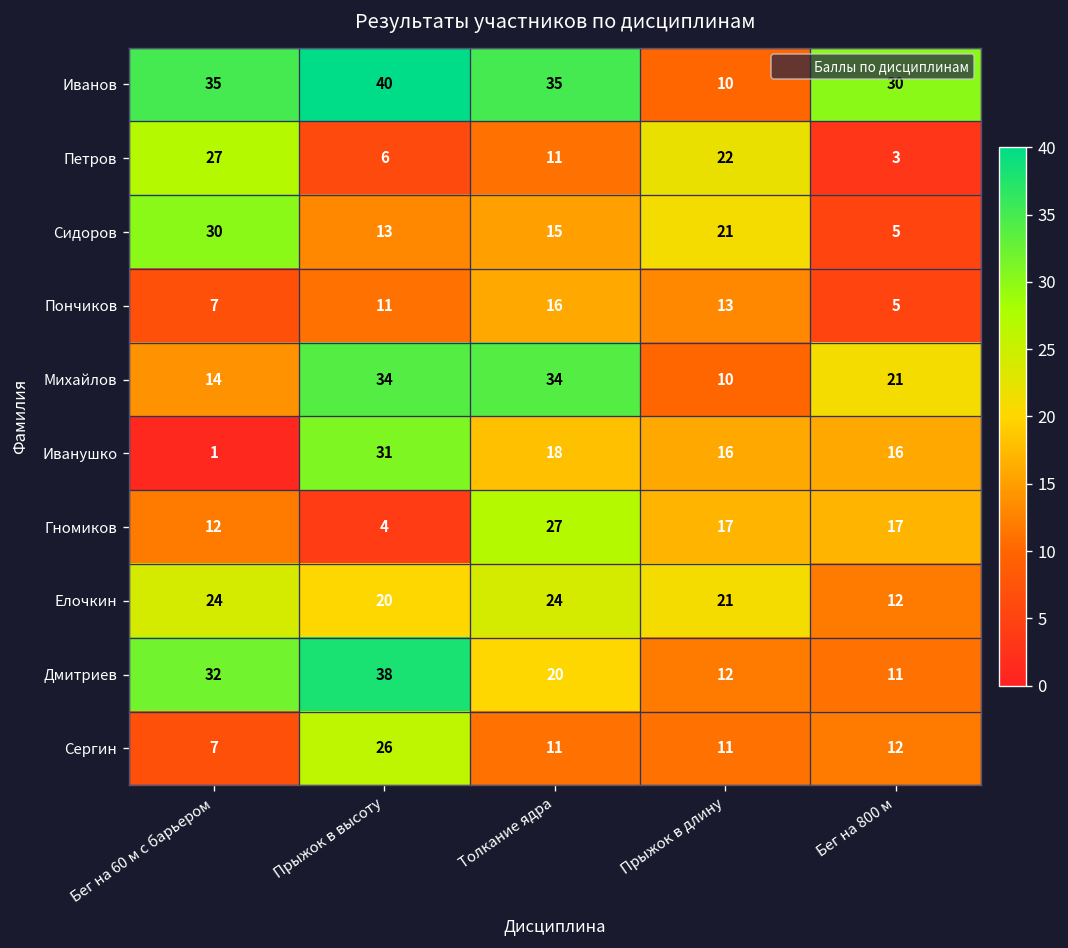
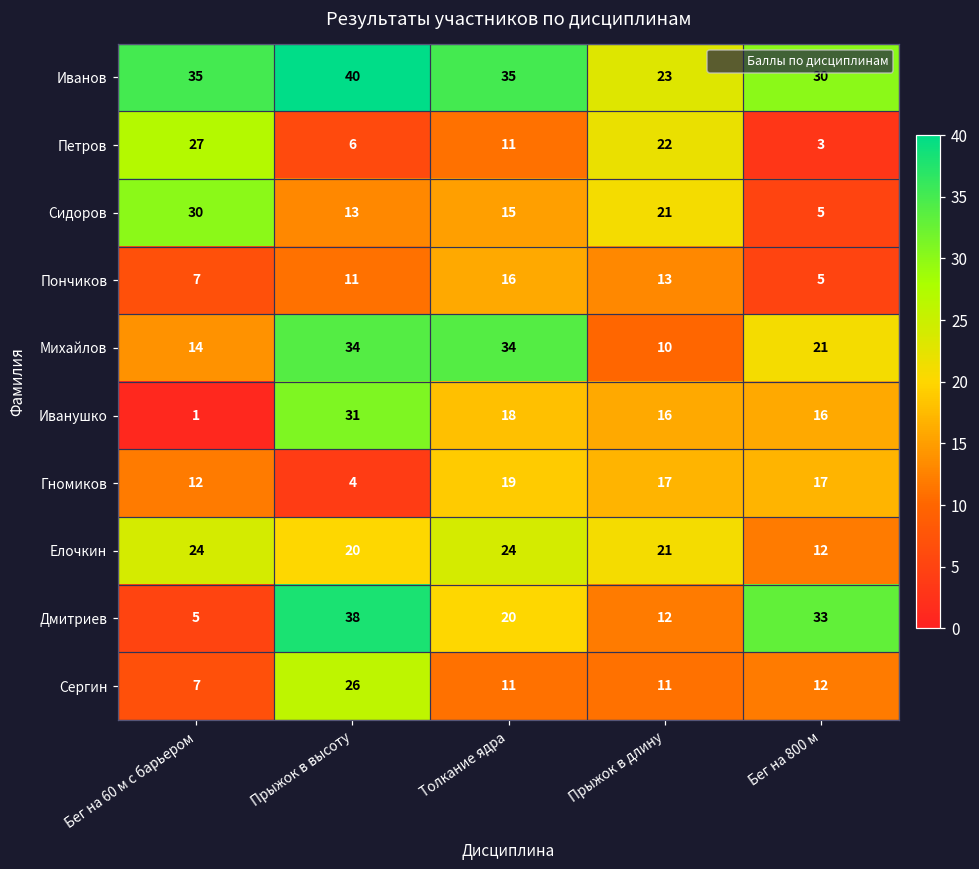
Иванов, Прыжок в длину: 10 -> 23
Гномиков, Толкание ядра: 27 -> 19
Дмитриев, Бег на 60 м с барьером: 32 -> 5
Дмитриев, Бег на 800 м: 11 -> 33
